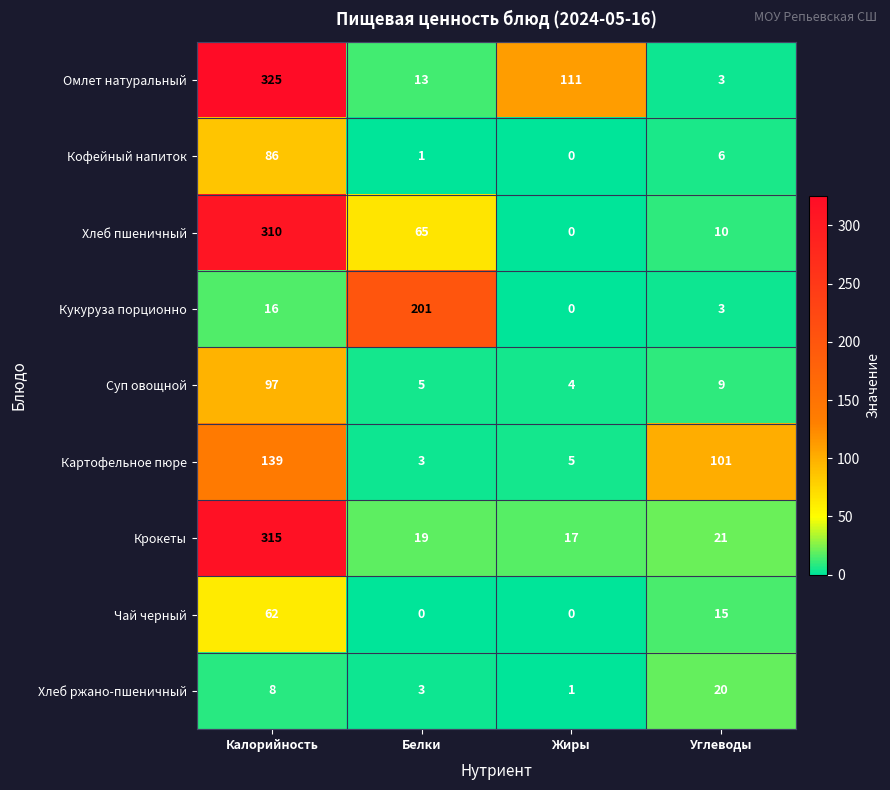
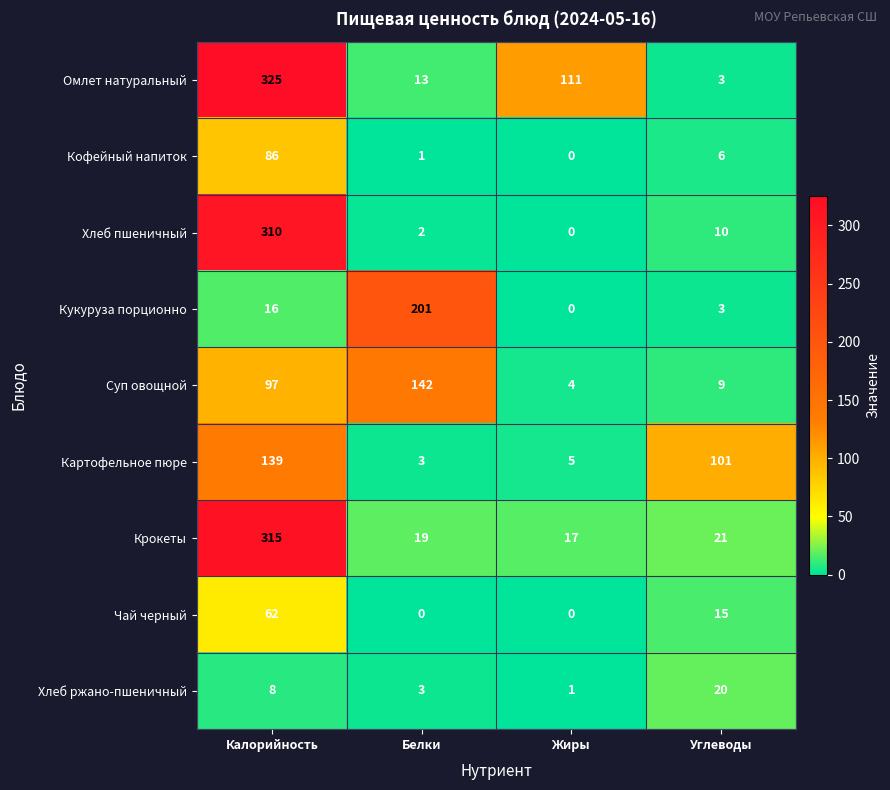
Хлеб пшеничный, Белки: 65 -> 2
Суп овощной, Белки: 5 -> 142
